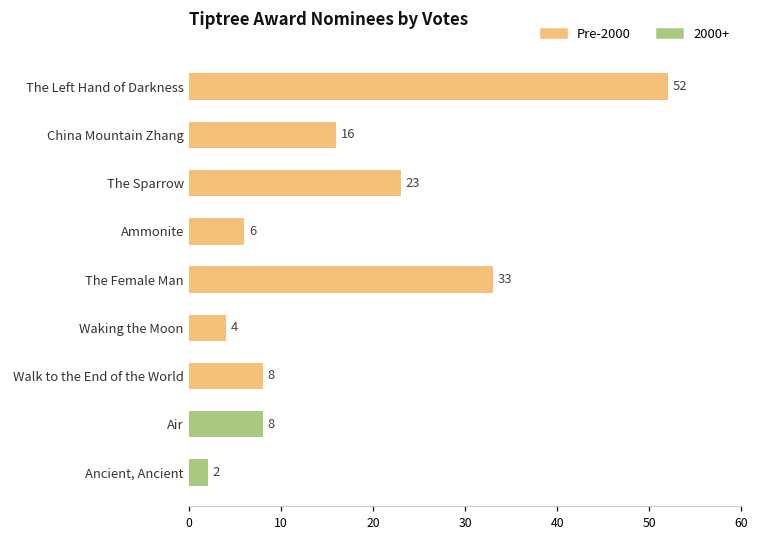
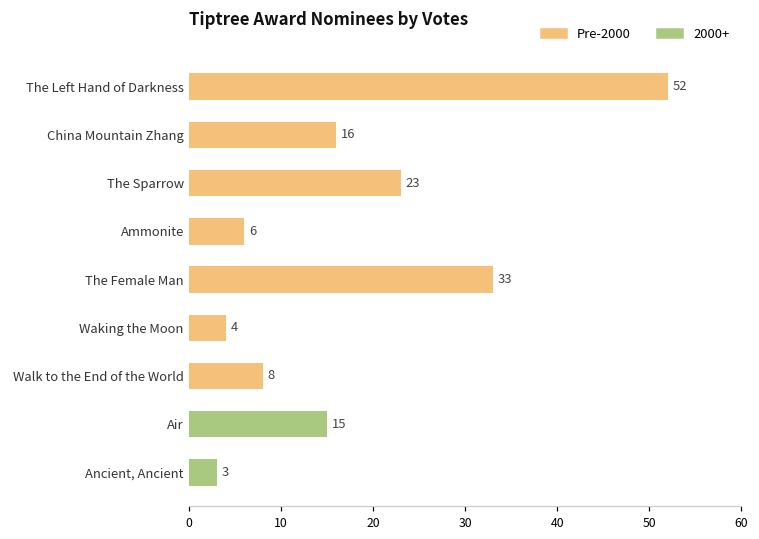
2000+, Air: 8 -> 15
2000+, Ancient, Ancient: 2 -> 3
